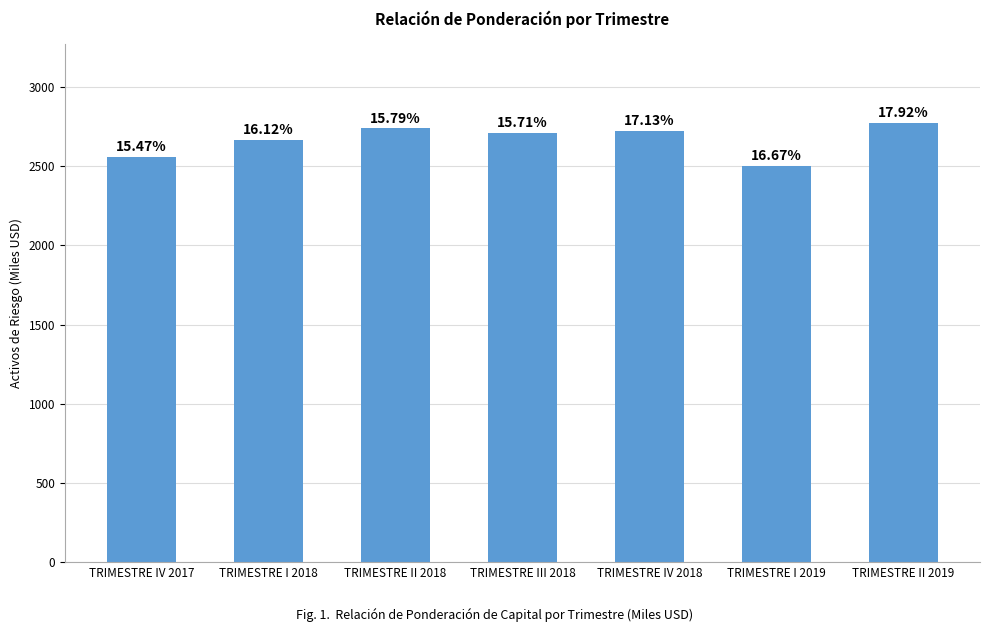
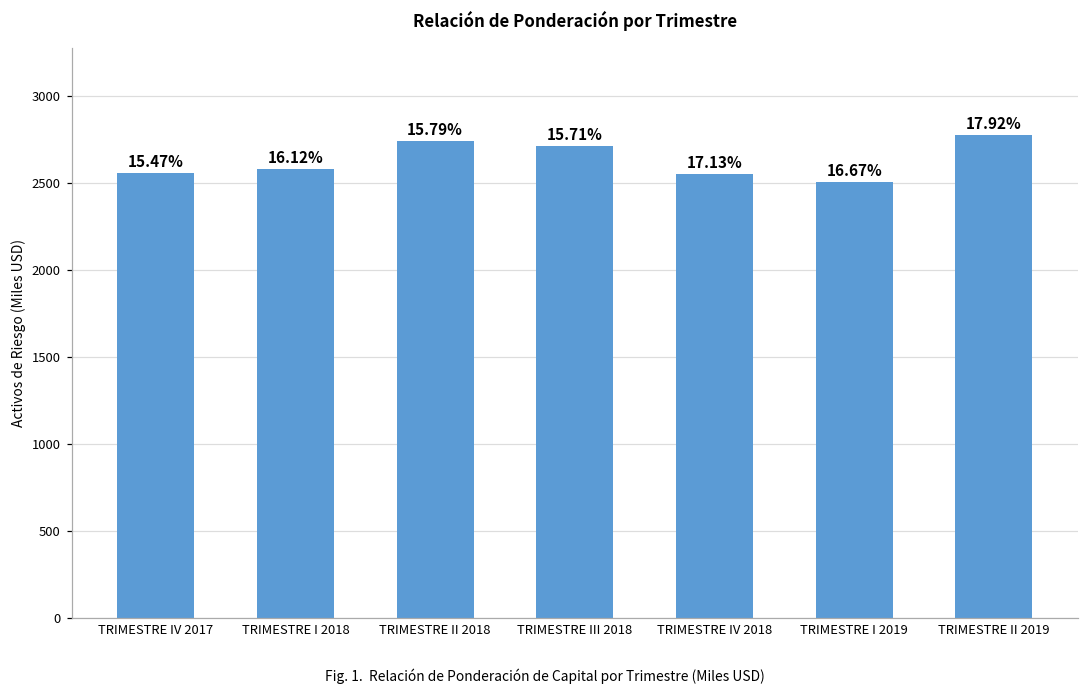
TRIMESTRE I 2018: 2670 -> 2580
TRIMESTRE IV 2018: 2720 -> 2550
